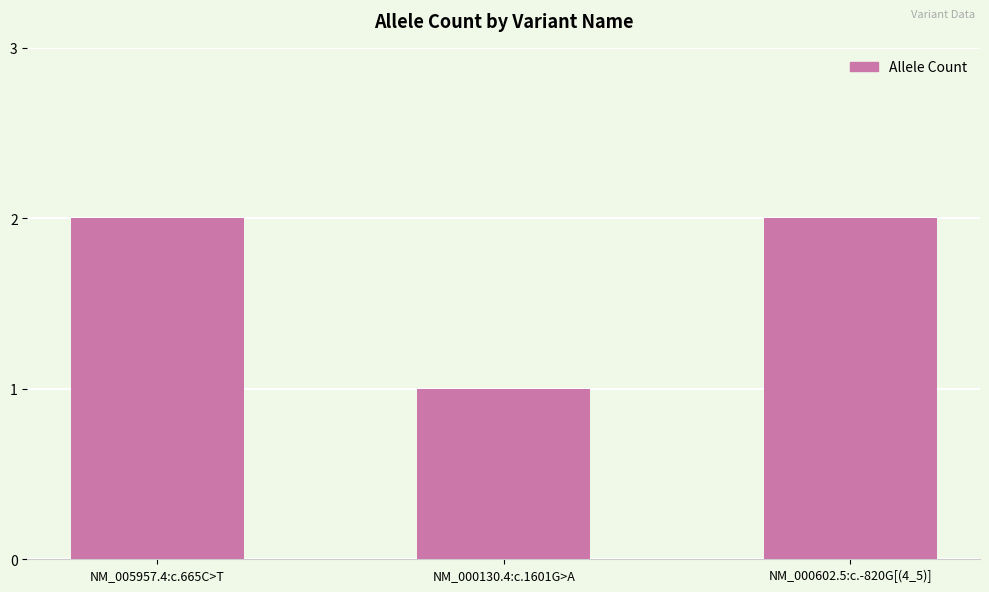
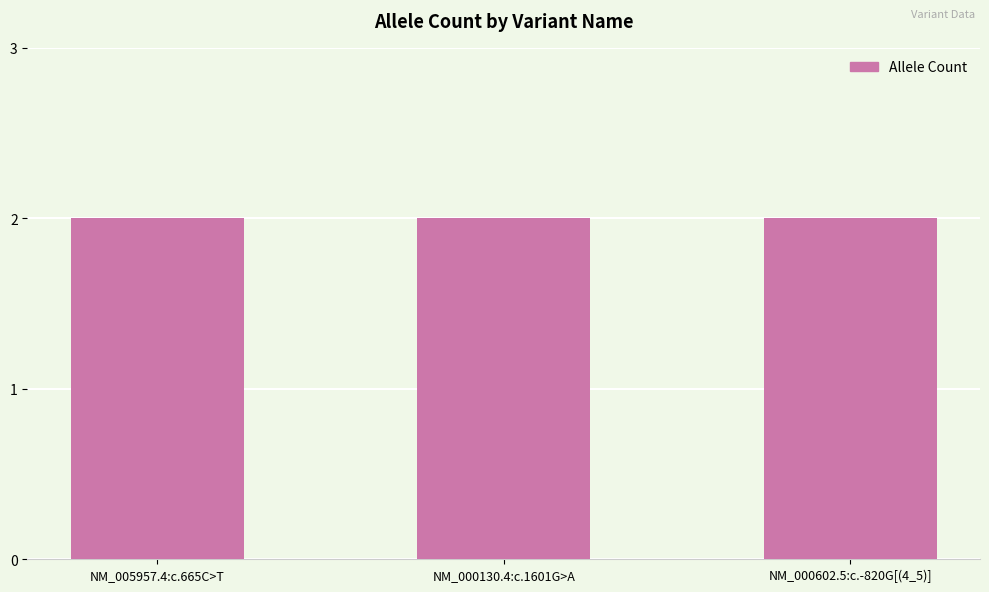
NM_000130.4:c.1601G>A: 1 -> 2
